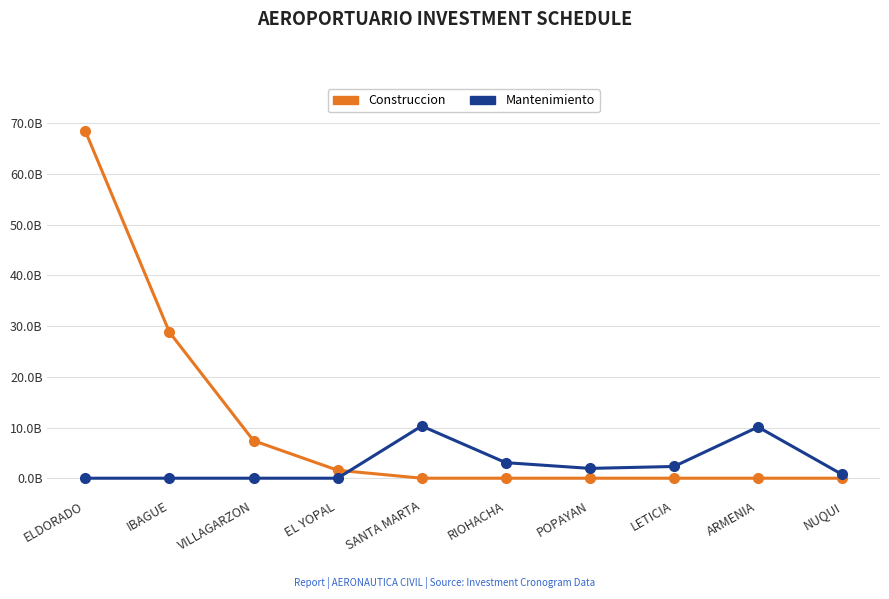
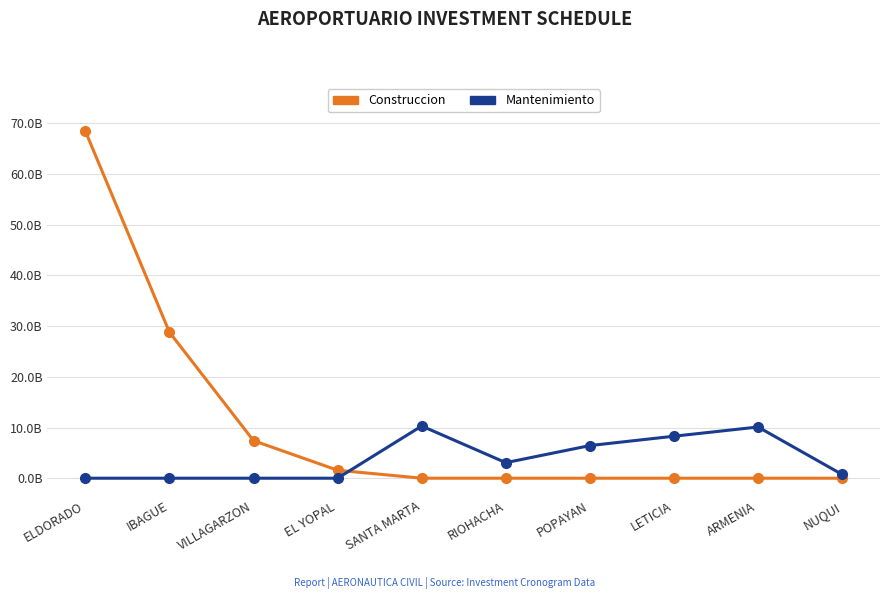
Mantenimiento, POPAYAN: 2000000000 -> 6000000000
Mantenimiento, LETICIA: 2000000000 -> 8000000000
